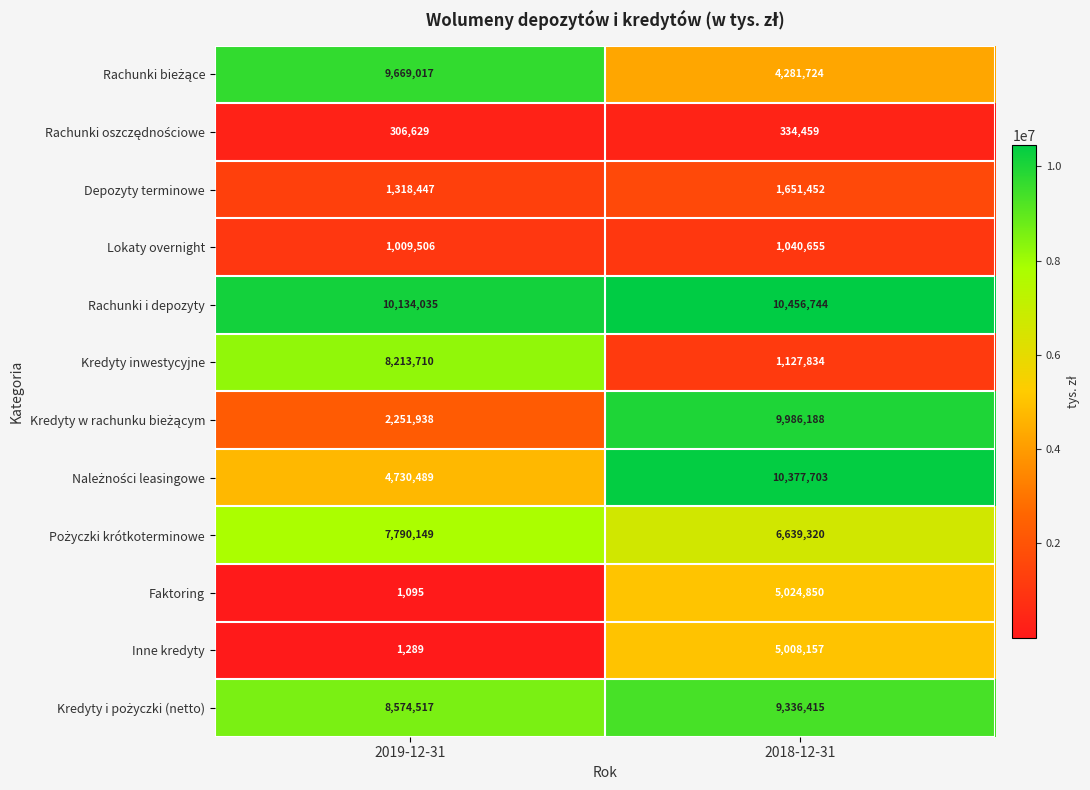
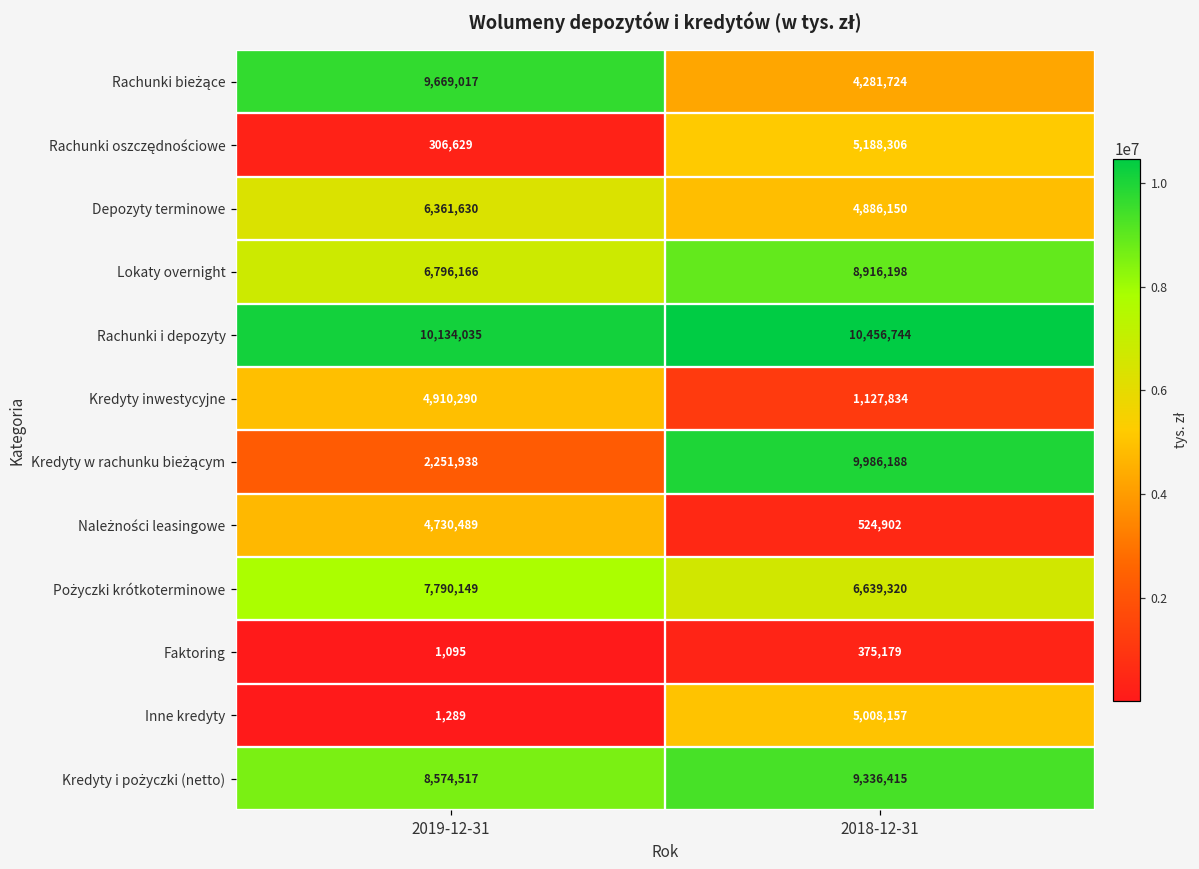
Rachunki oszczędnościowe, 2018-12-31: 334,459 -> 5,188,306
Depozyty terminowe, 2019-12-31: 1,318,447 -> 6,361,630
Depozyty terminowe, 2018-12-31: 1,651,452 -> 4,886,150
Lokaty overnight, 2019-12-31: 1,009,506 -> 6,796,166
Lokaty overnight, 2018-12-31: 1,040,655 -> 8,916,198
Kredyty inwestycyjne, 2019-12-31: 8,213,710 -> 4,910,290
Należności leasingowe, 2018-12-31: 10,377,703 -> 524,902
Faktoring, 2018-12-31: 5,024,850 -> 375,179
